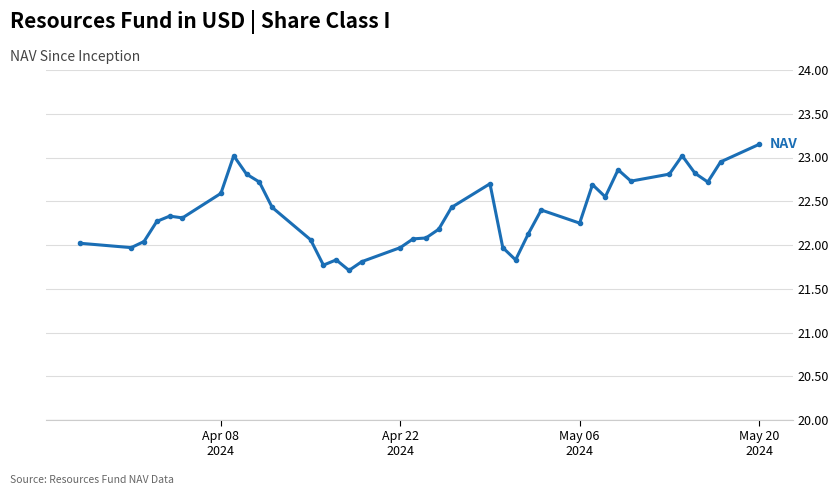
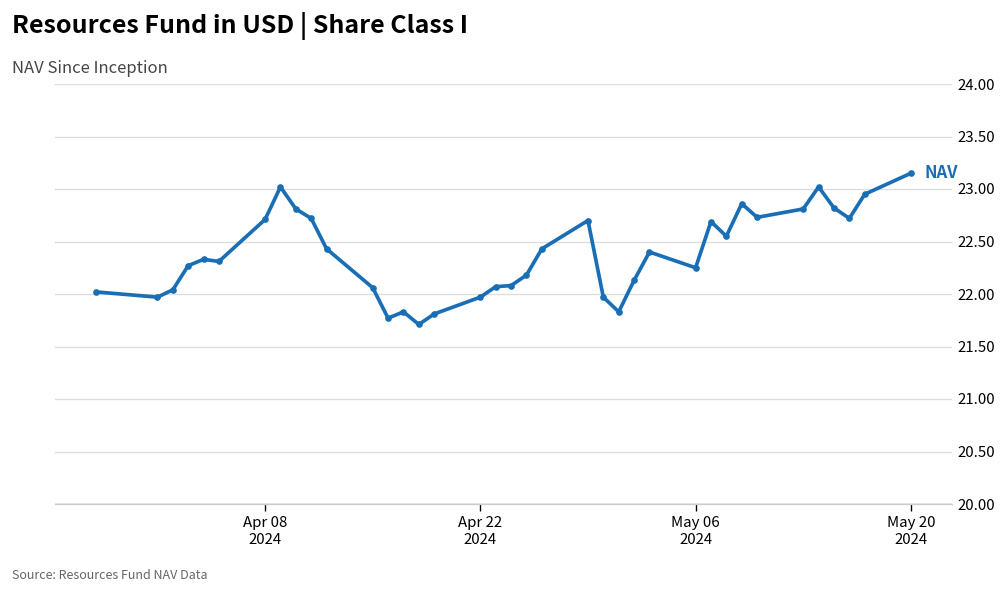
Apr 08 2024: 22.6 -> 22.7
